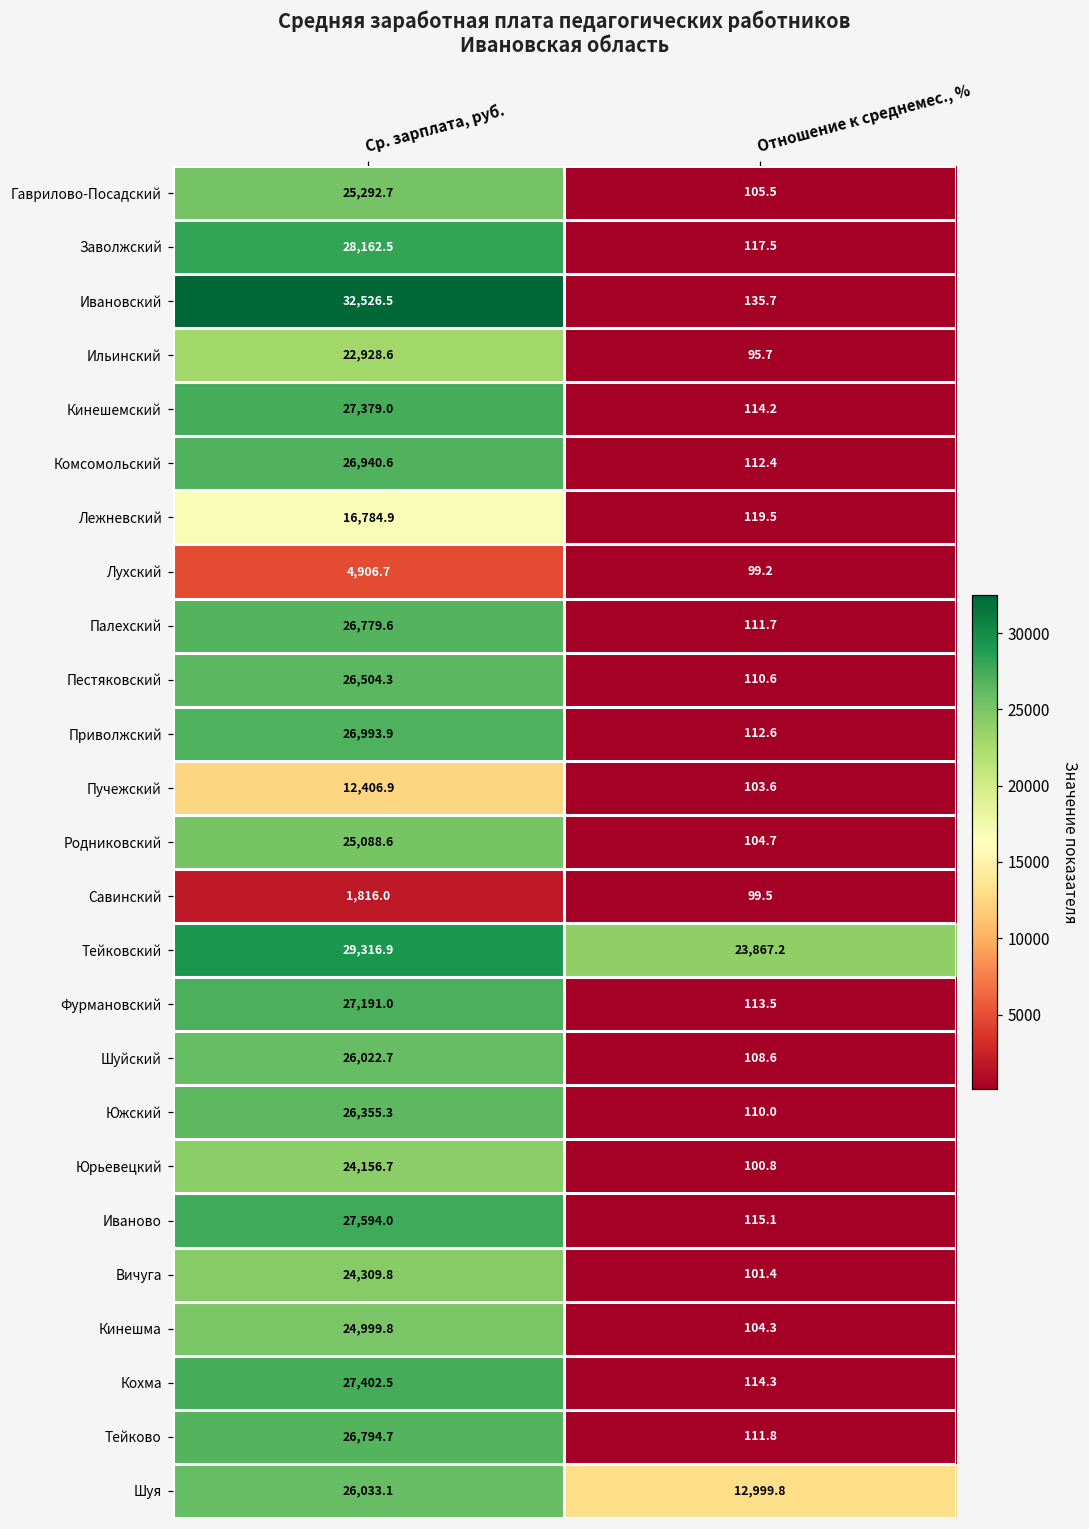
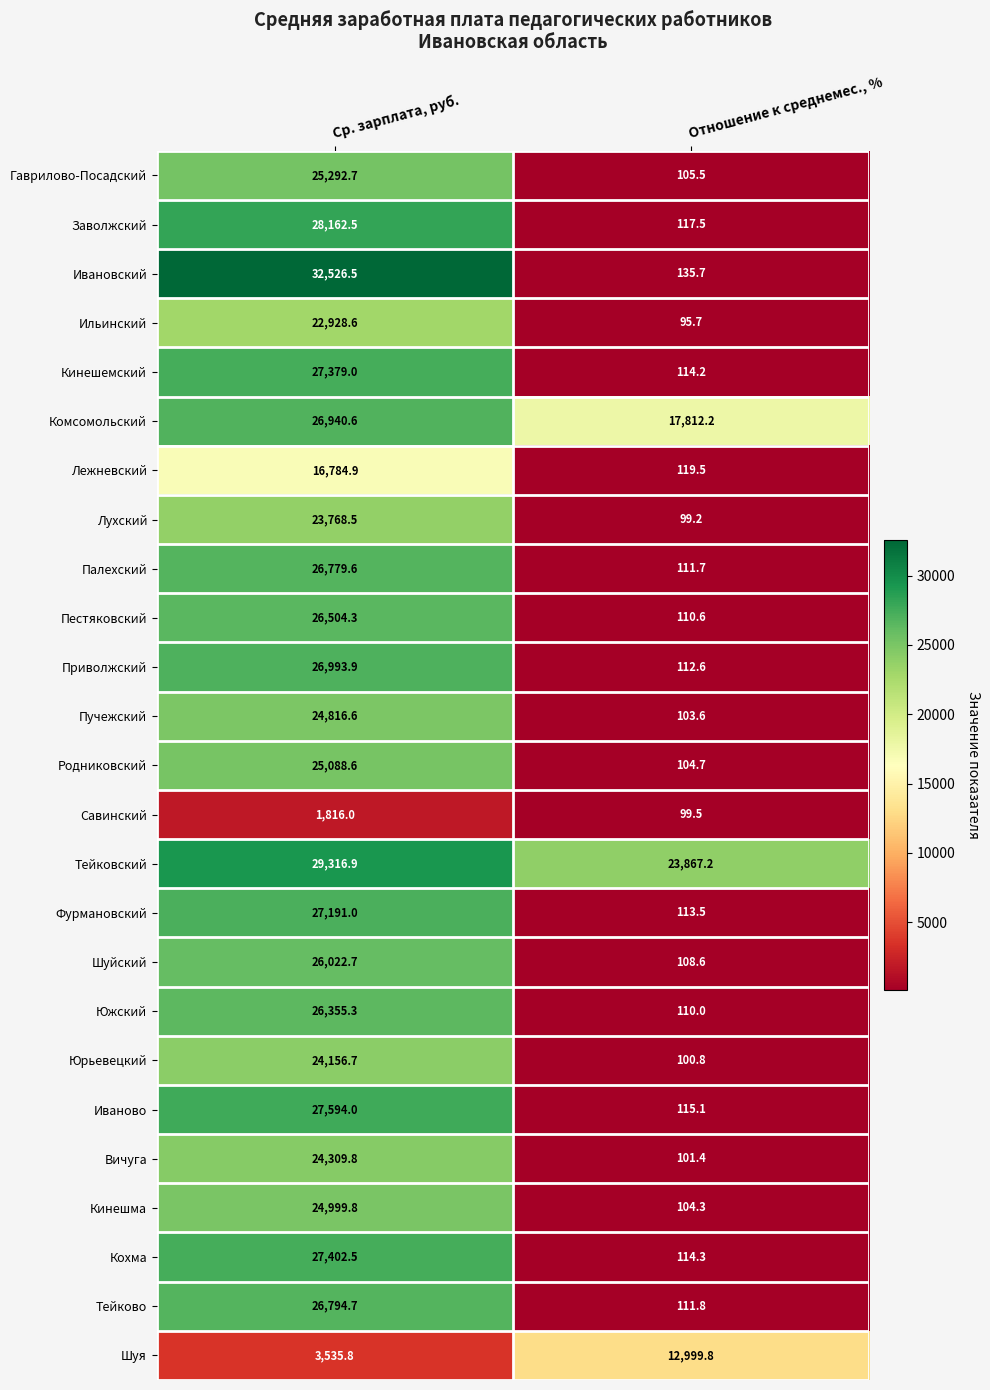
Комсомольский, Отношение к среднемес., %: 112.4 -> 17,812.2
Лухский, Ср. зарплата, руб.: 4,906.7 -> 23,768.5
Пучежский, Ср. зарплата, руб.: 12,406.9 -> 24,816.6
Шуя, Ср. зарплата, руб.: 26,033.1 -> 3,535.8
